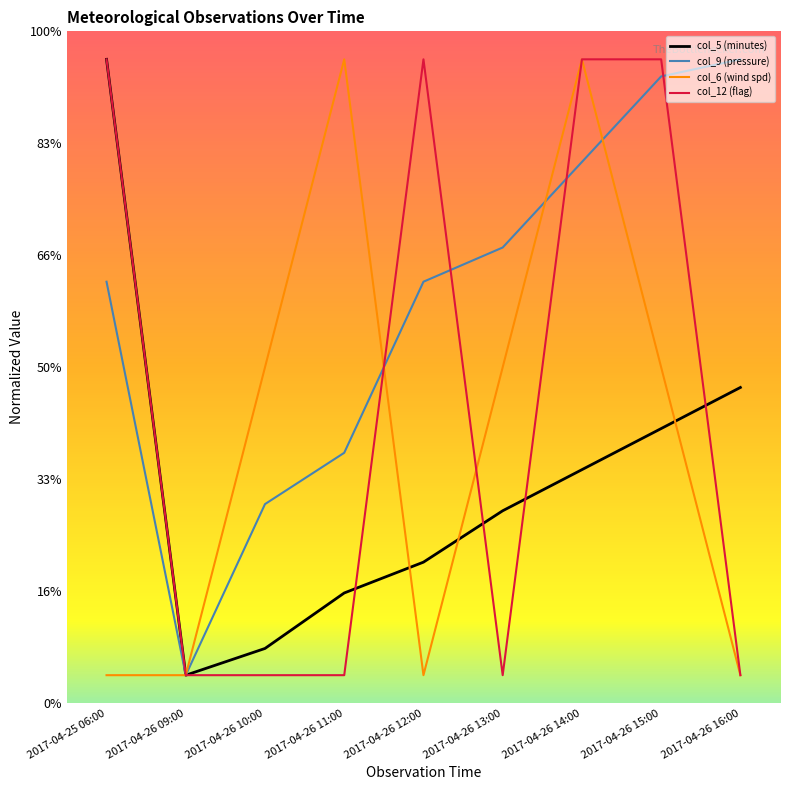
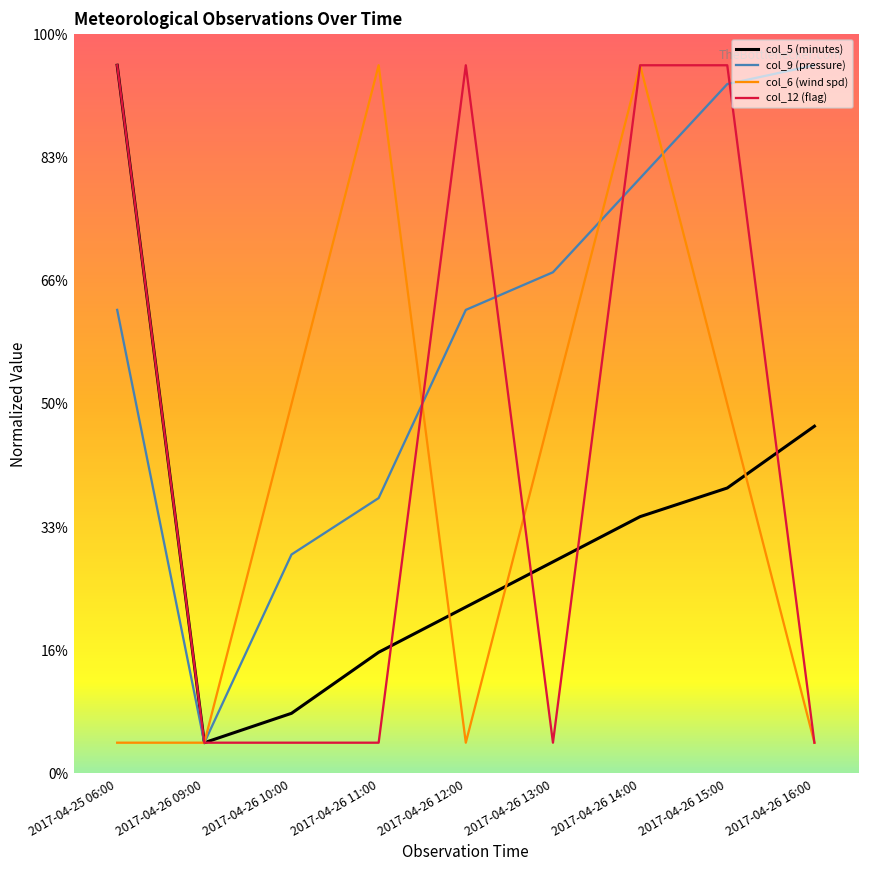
col_5 (minutes), 2017-04-26 12:00: 21% -> 23%
col_5 (minutes), 2017-04-26 15:00: 41% -> 39%
